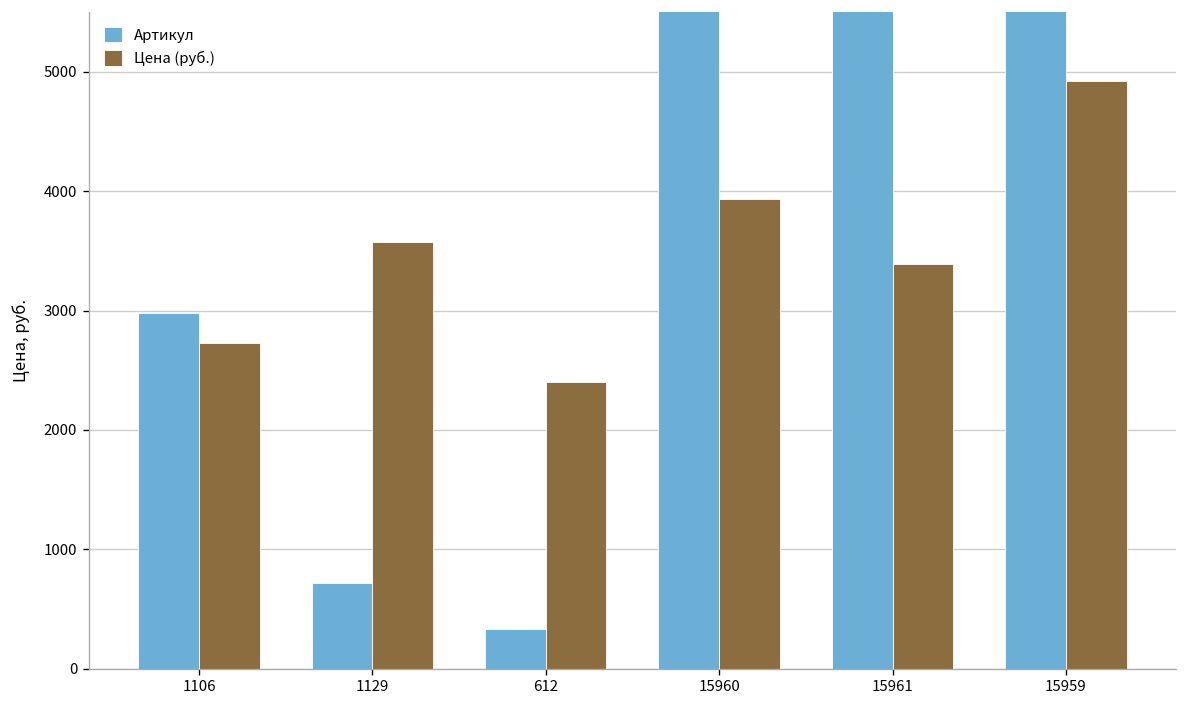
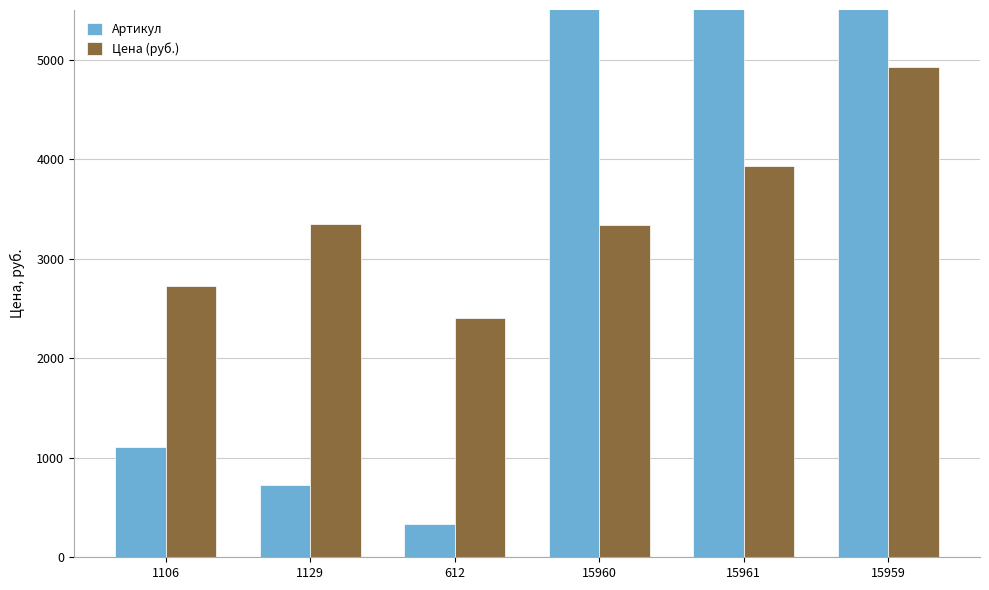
Артикул, 1106: 3000 -> 1100
Цена (руб.), 1129: 3600 -> 3400
Цена (руб.), 15960: 3900 -> 3300
Цена (руб.), 15961: 3400 -> 3900
